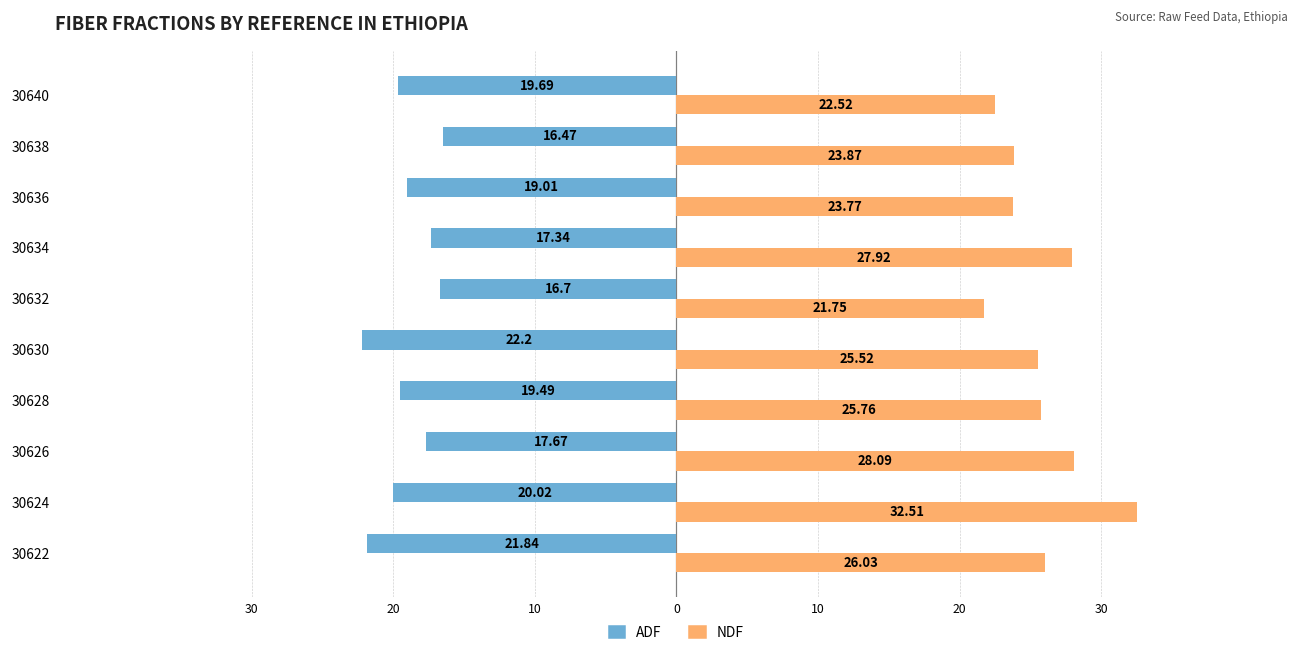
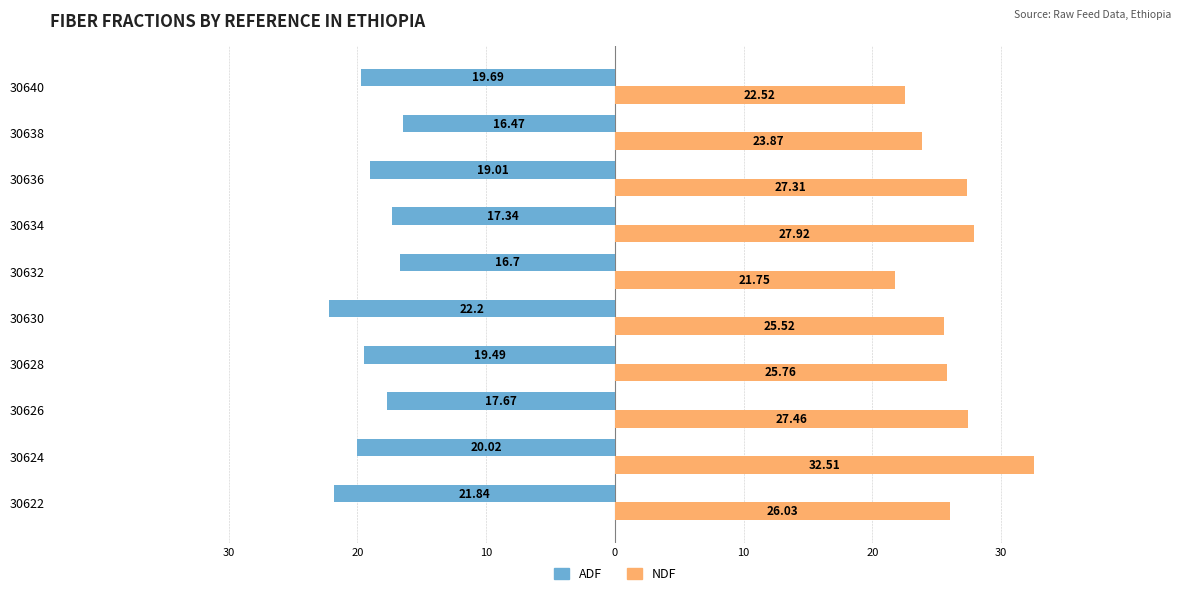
NDF, 30636: 23.77 -> 27.31
NDF, 30626: 28.09 -> 27.46
